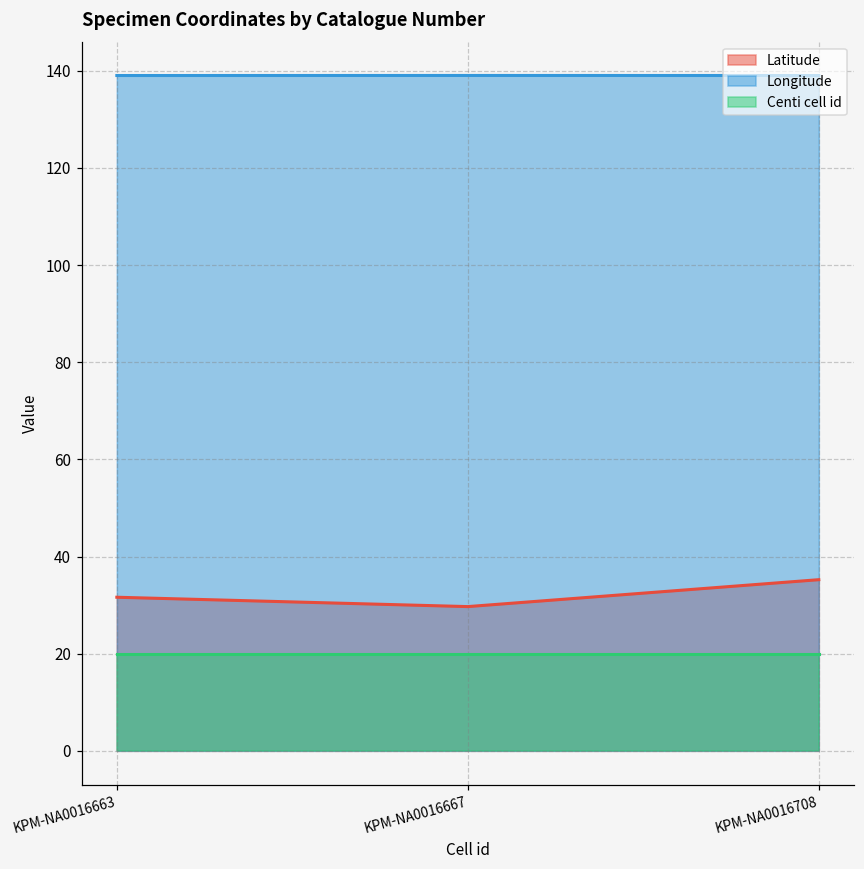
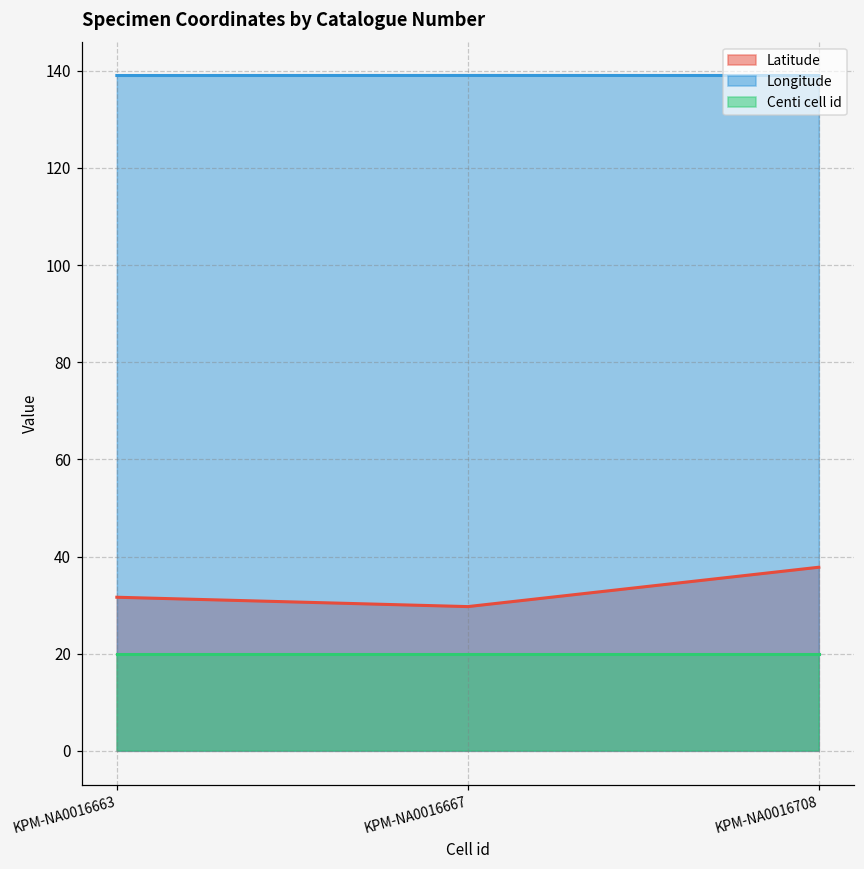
Latitude, KPM-NA0016708: 35 -> 38
